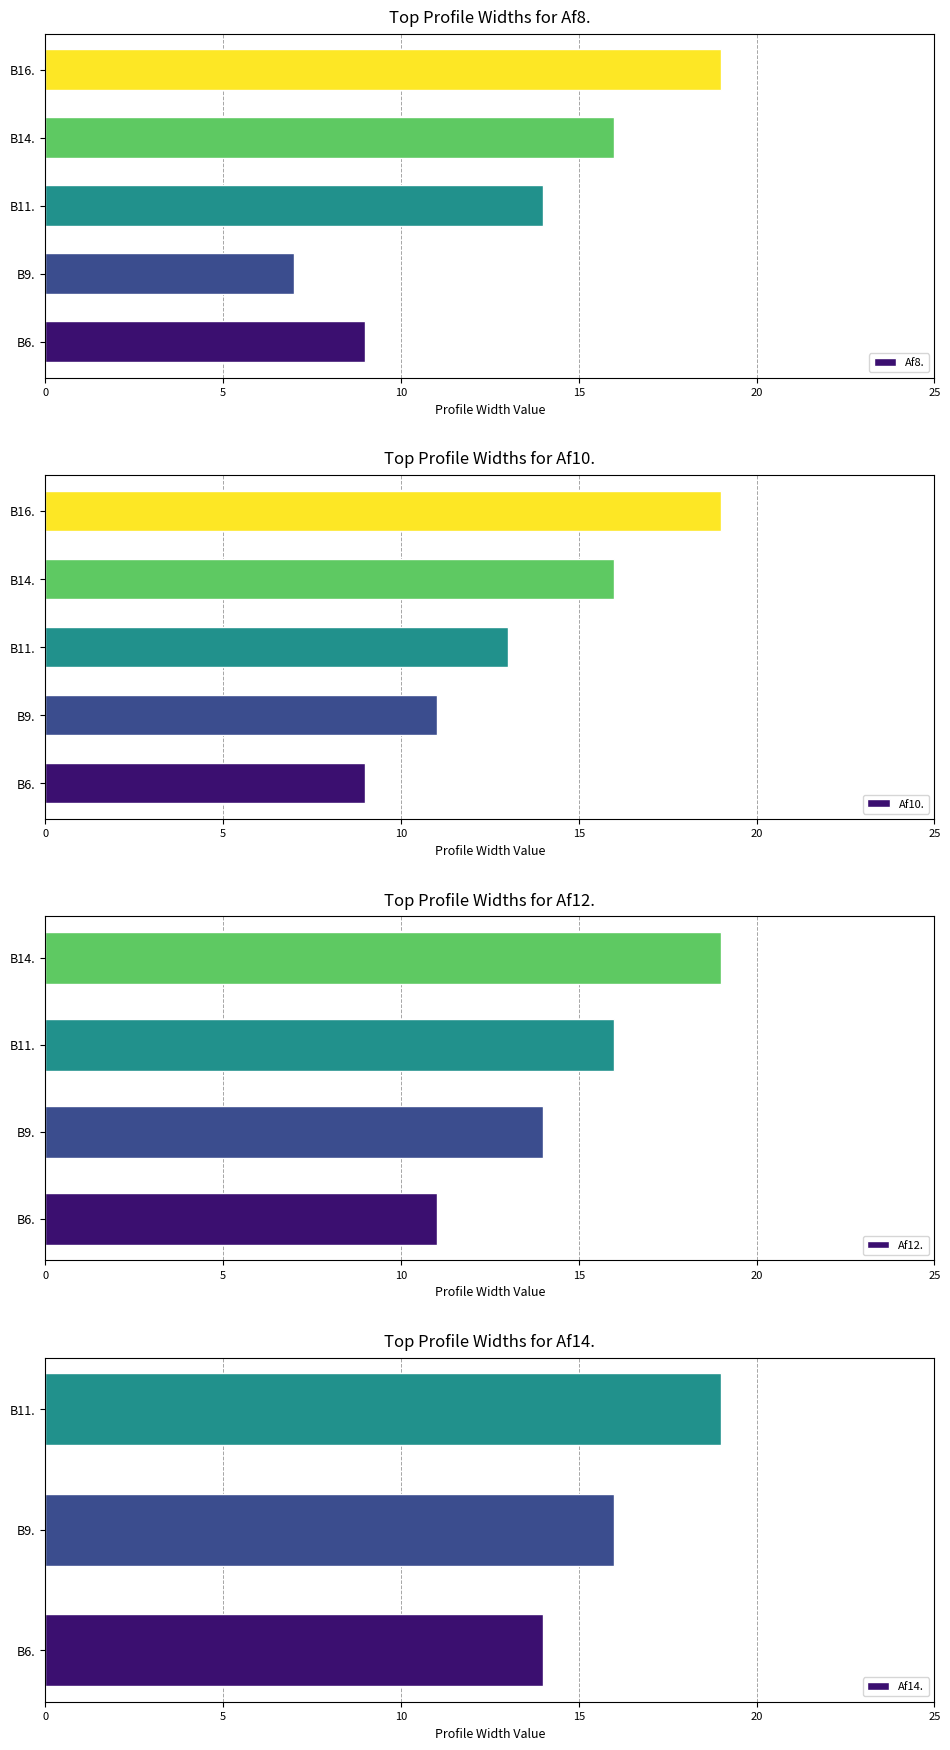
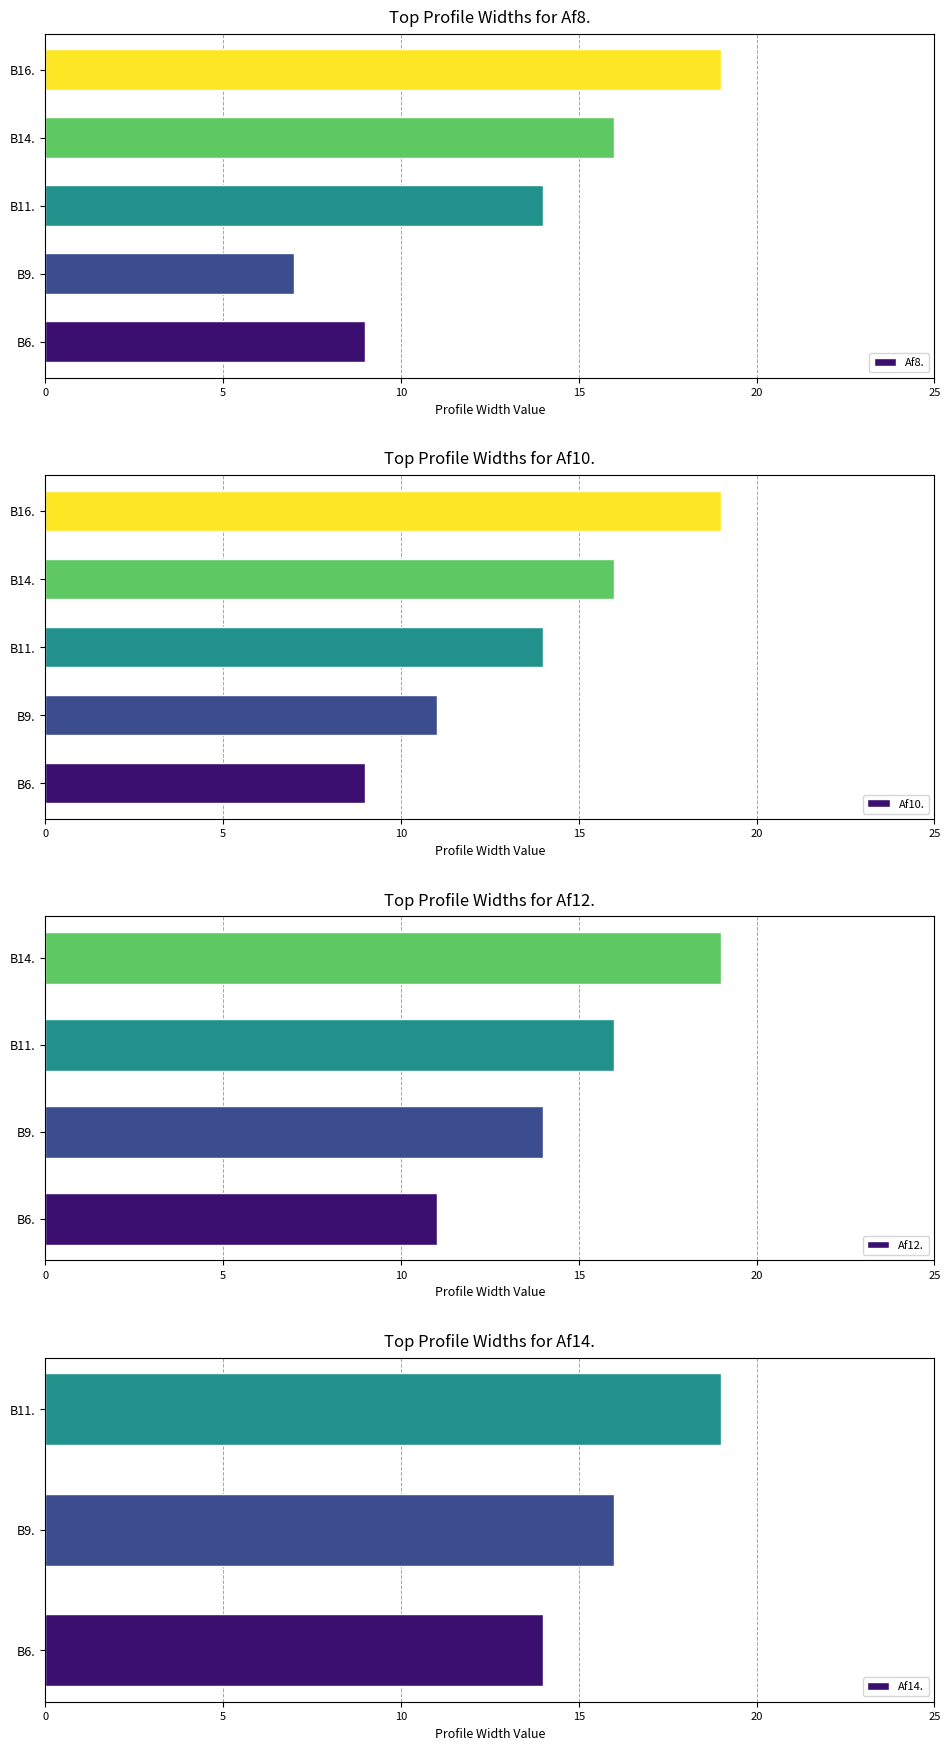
Top Profile Widths for Af10., B11.: 13 -> 14
